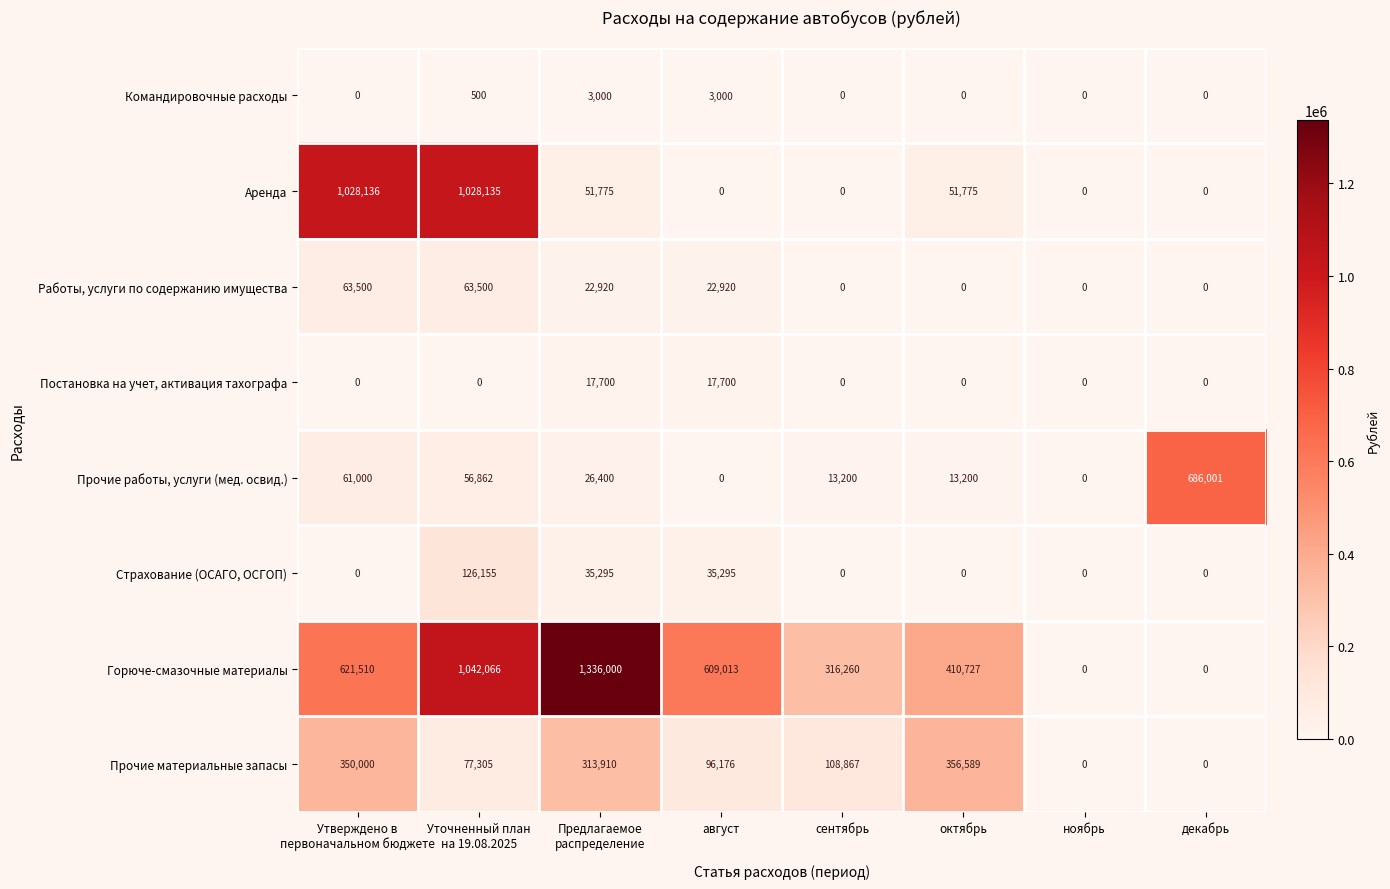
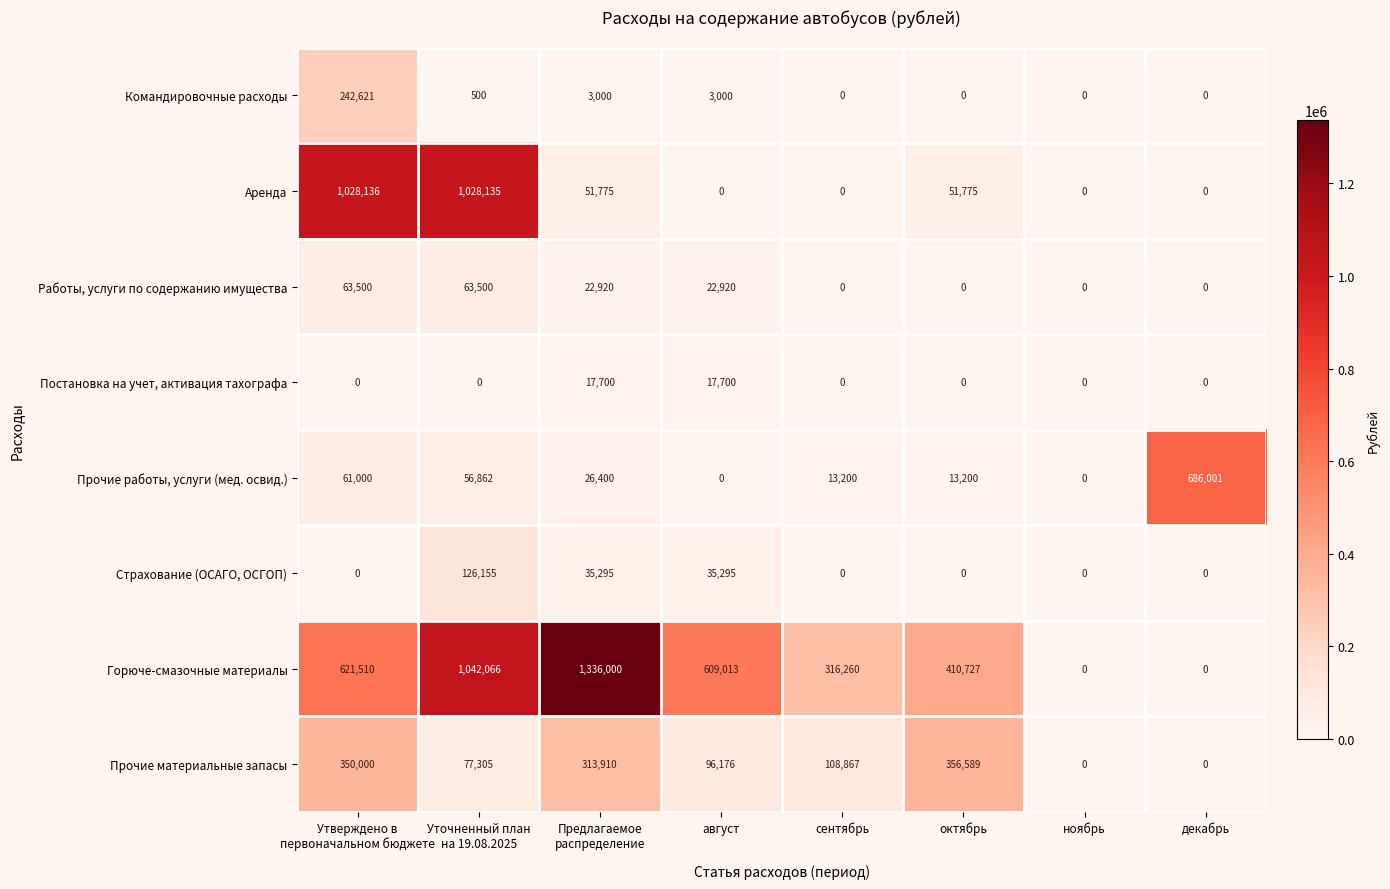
Командировочные расходы, Утверждено в первоначальном бюджете: 0 -> 242,621
